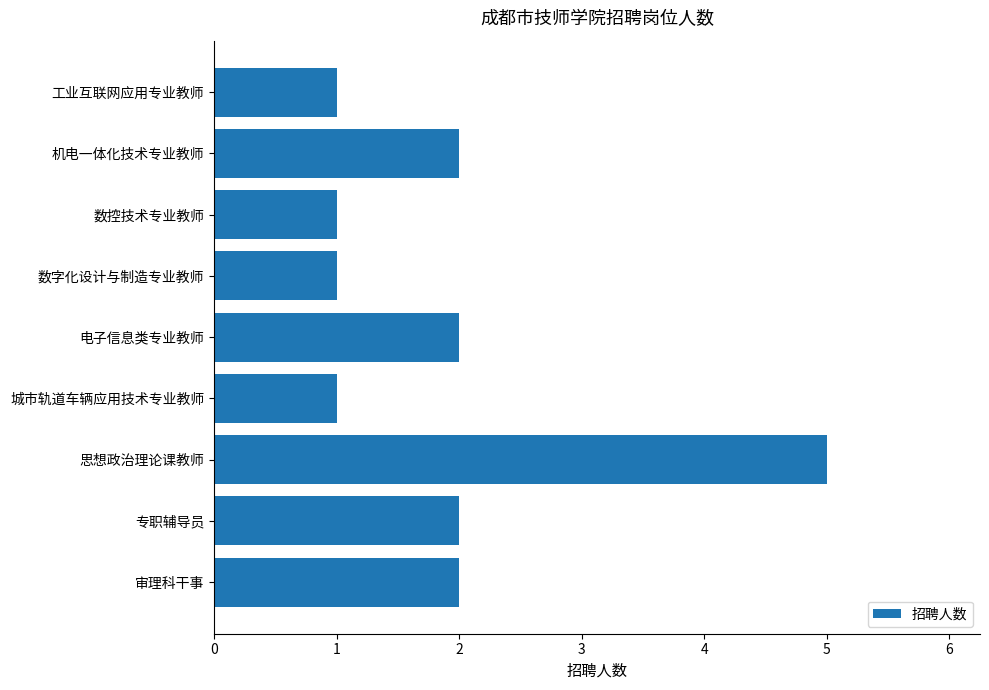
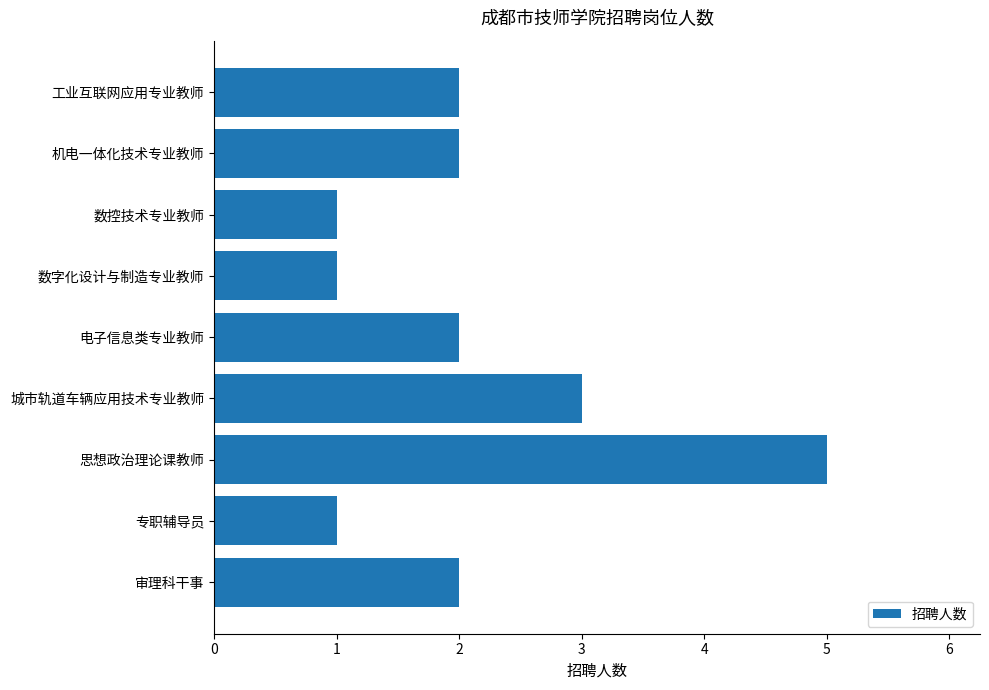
工业互联网应用专业教师: 1 -> 2
城市轨道车辆应用技术专业教师: 1 -> 3
专职辅导员: 2 -> 1
